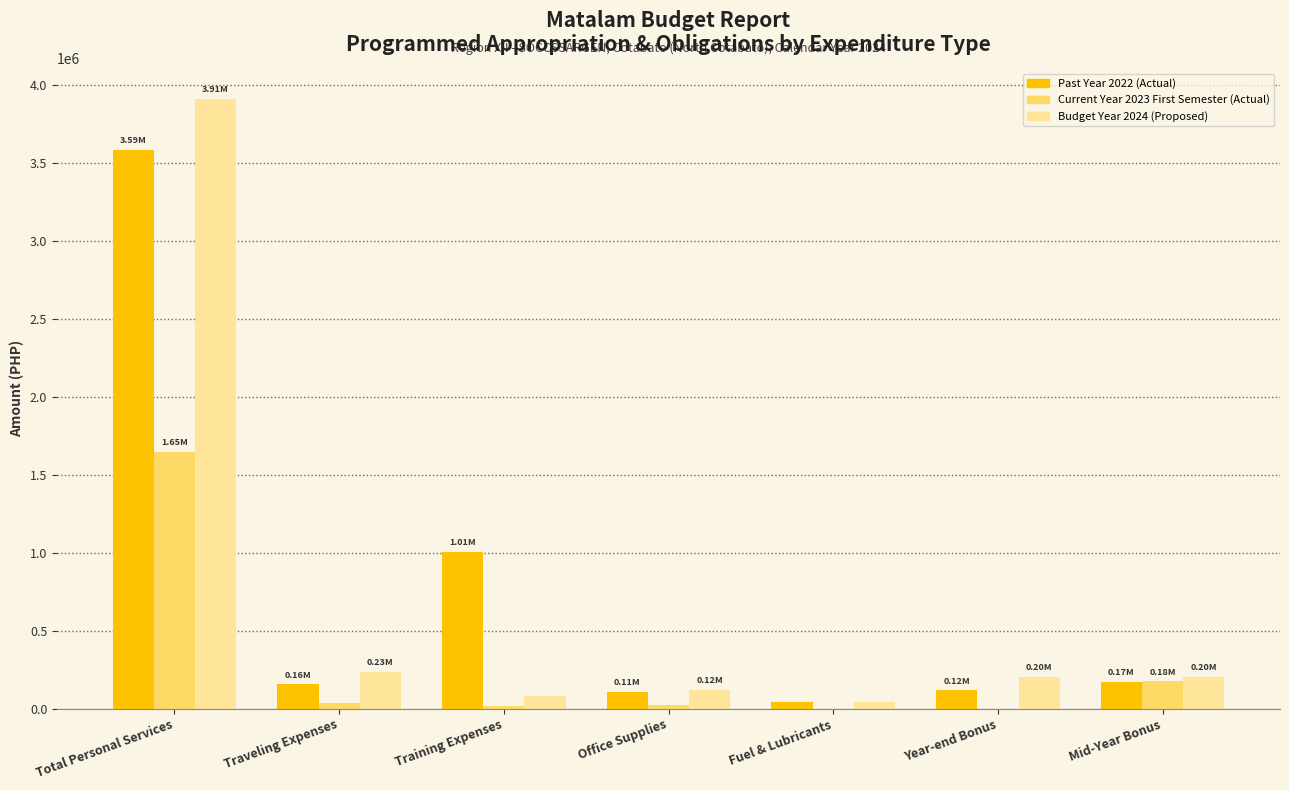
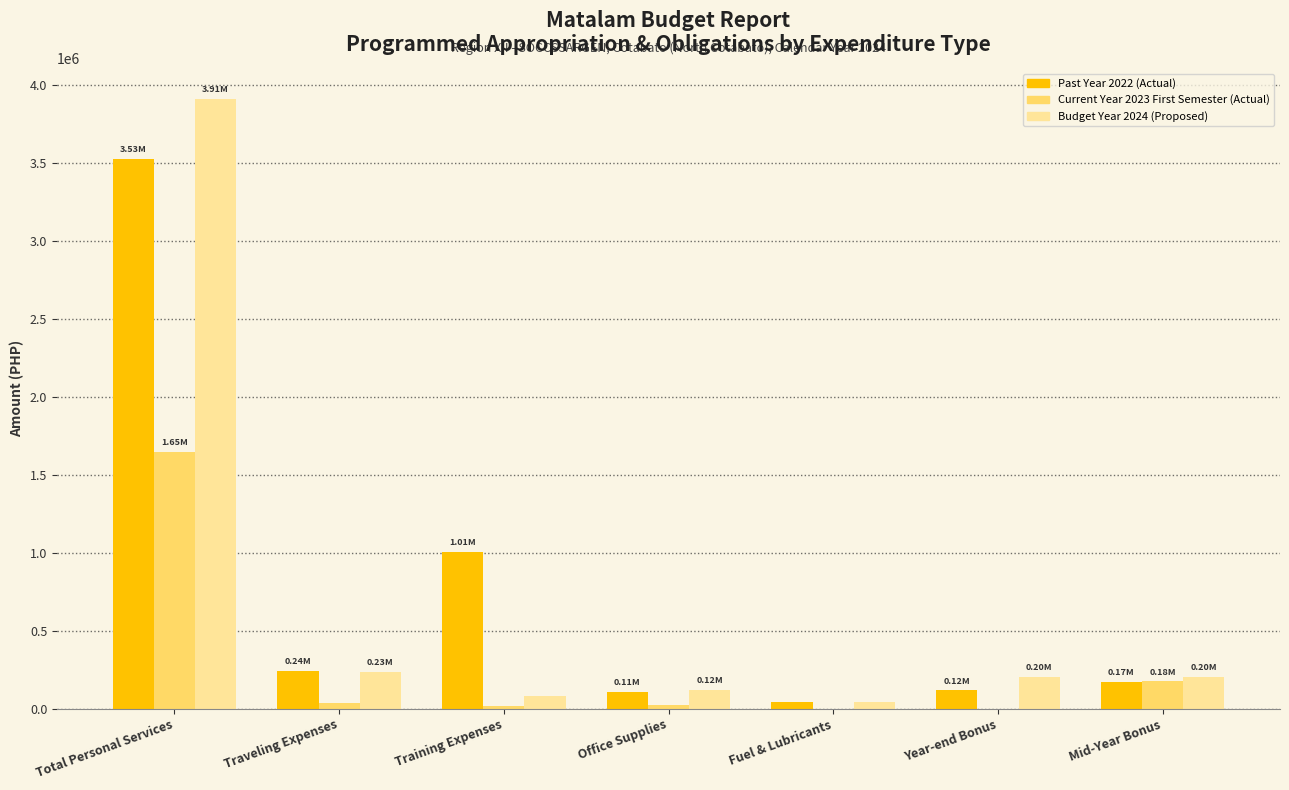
Past Year 2022 (Actual), Total Personal Services: 3.59M -> 3.53M
Past Year 2022 (Actual), Traveling Expenses: 0.16M -> 0.24M
